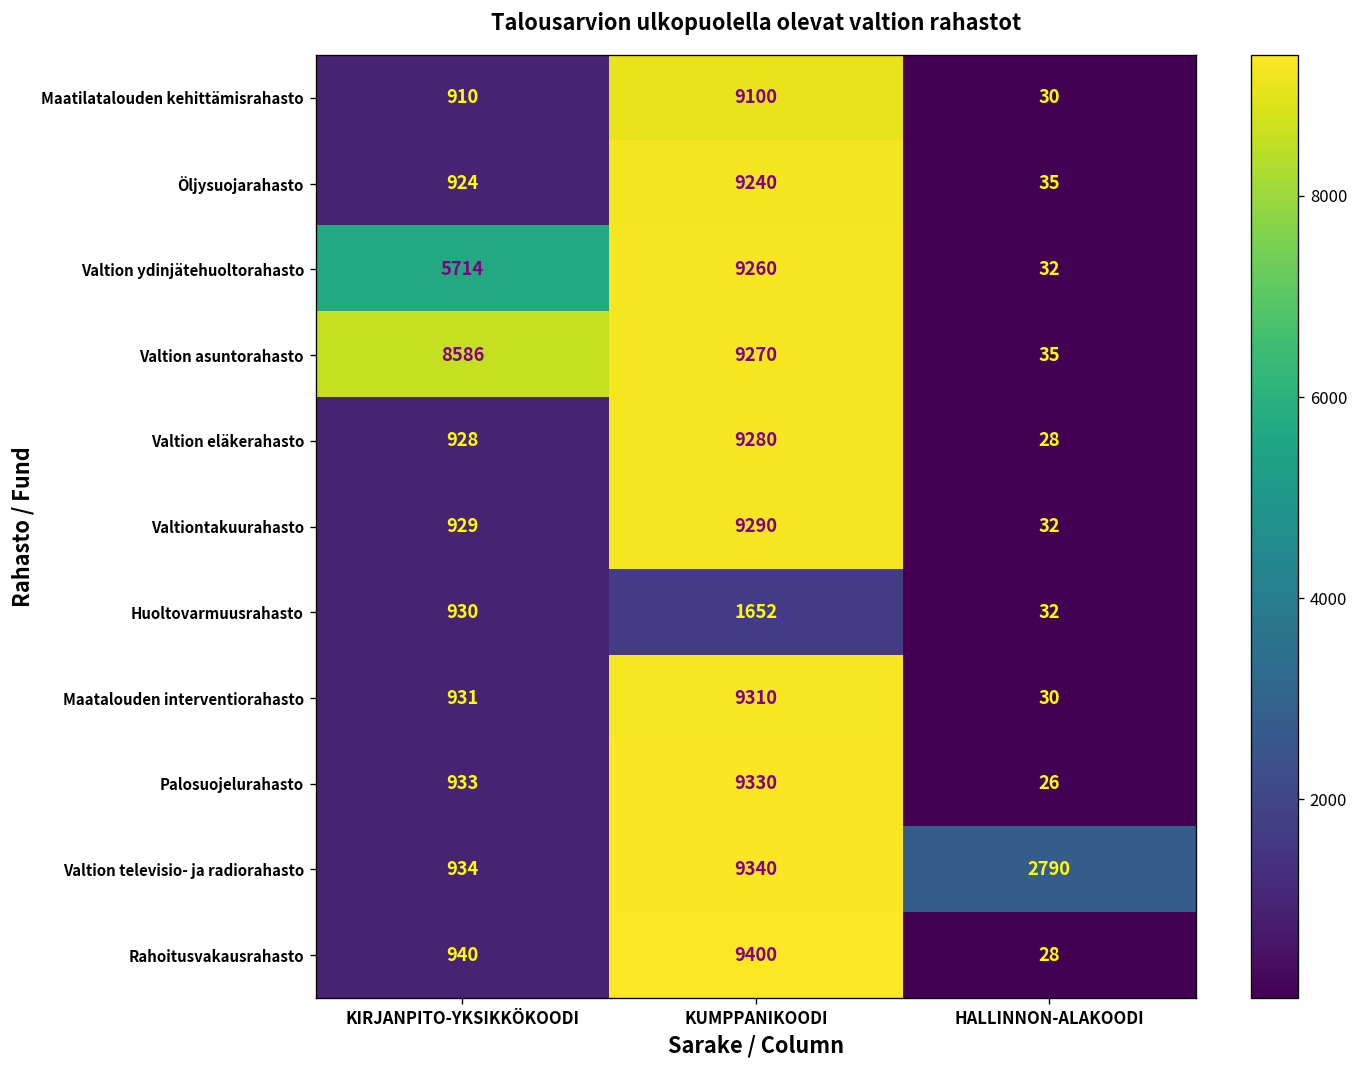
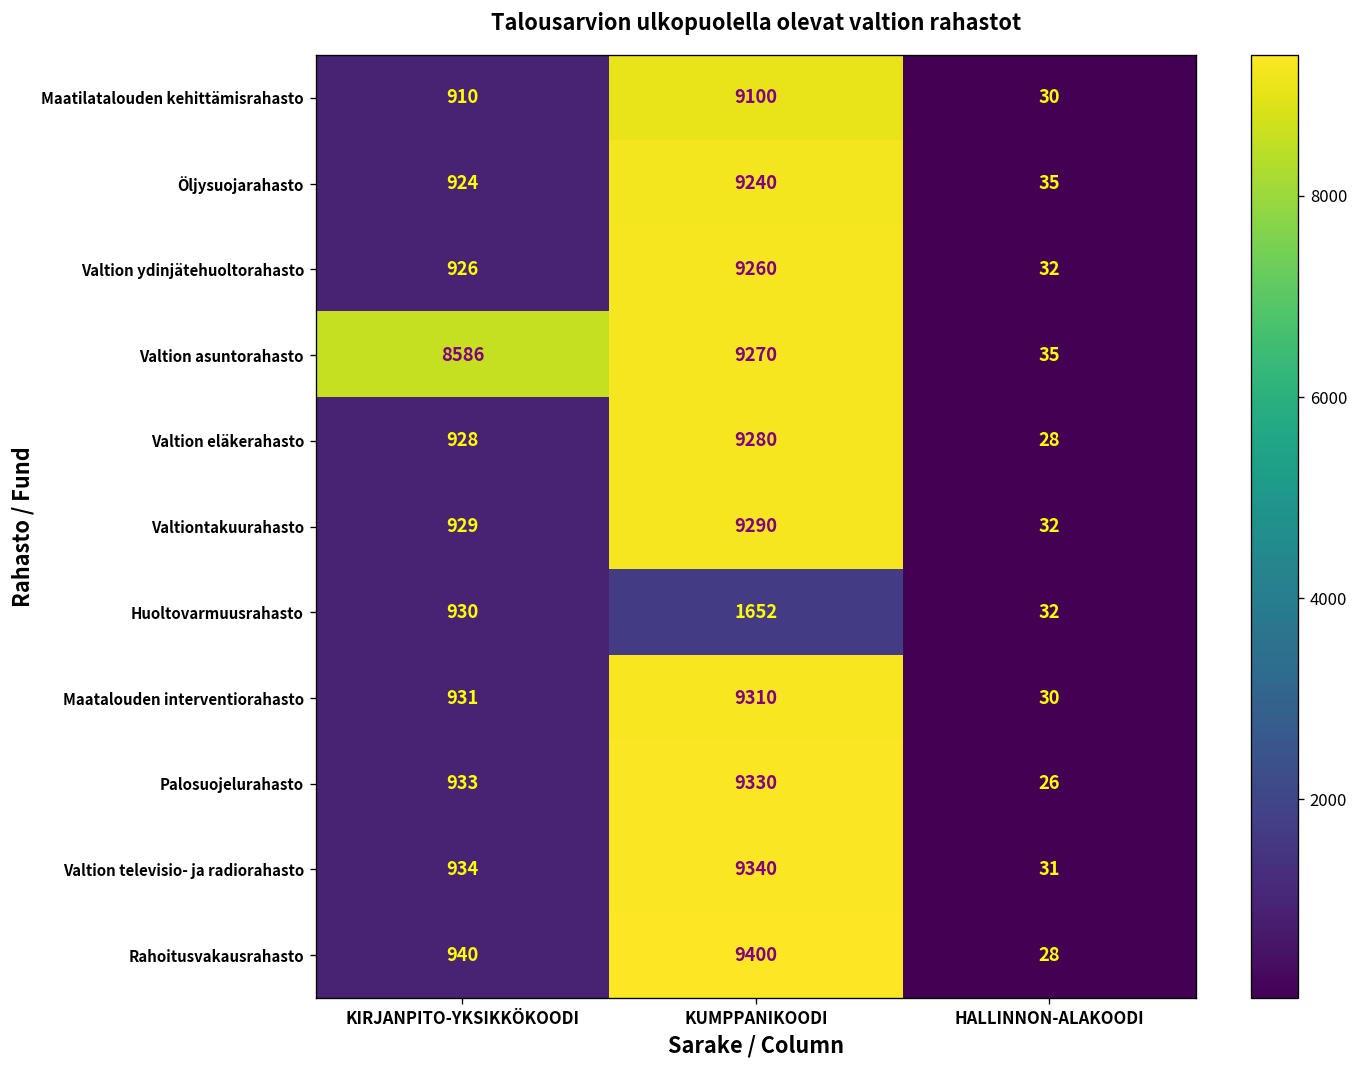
Valtion ydinjätehuoltorahasto, KIRJANPITO-YKSIKKÖKOODI: 5714 -> 926
Valtion televisio- ja radiorahasto, HALLINNON-ALAKOODI: 2790 -> 31
